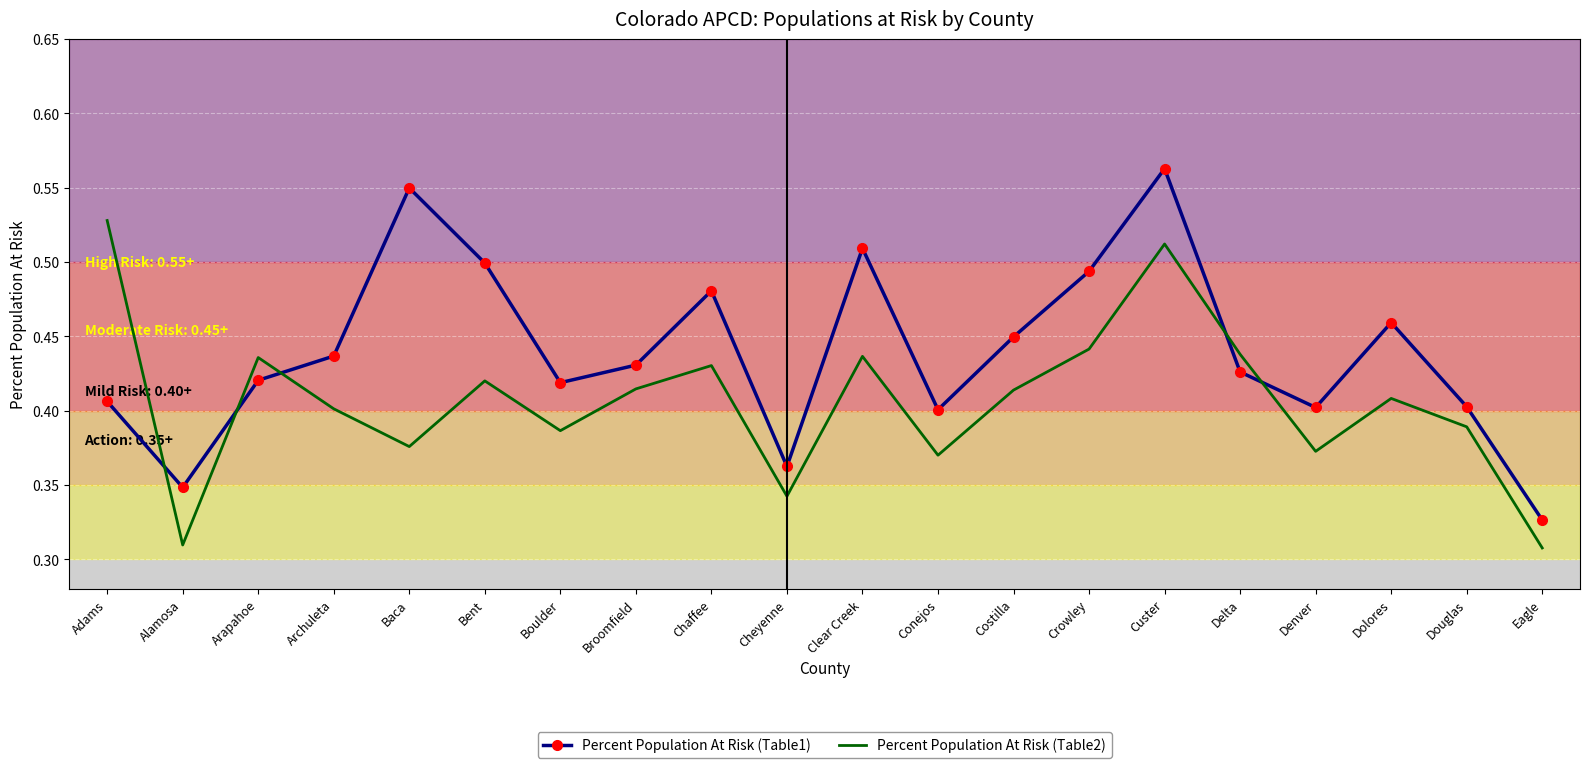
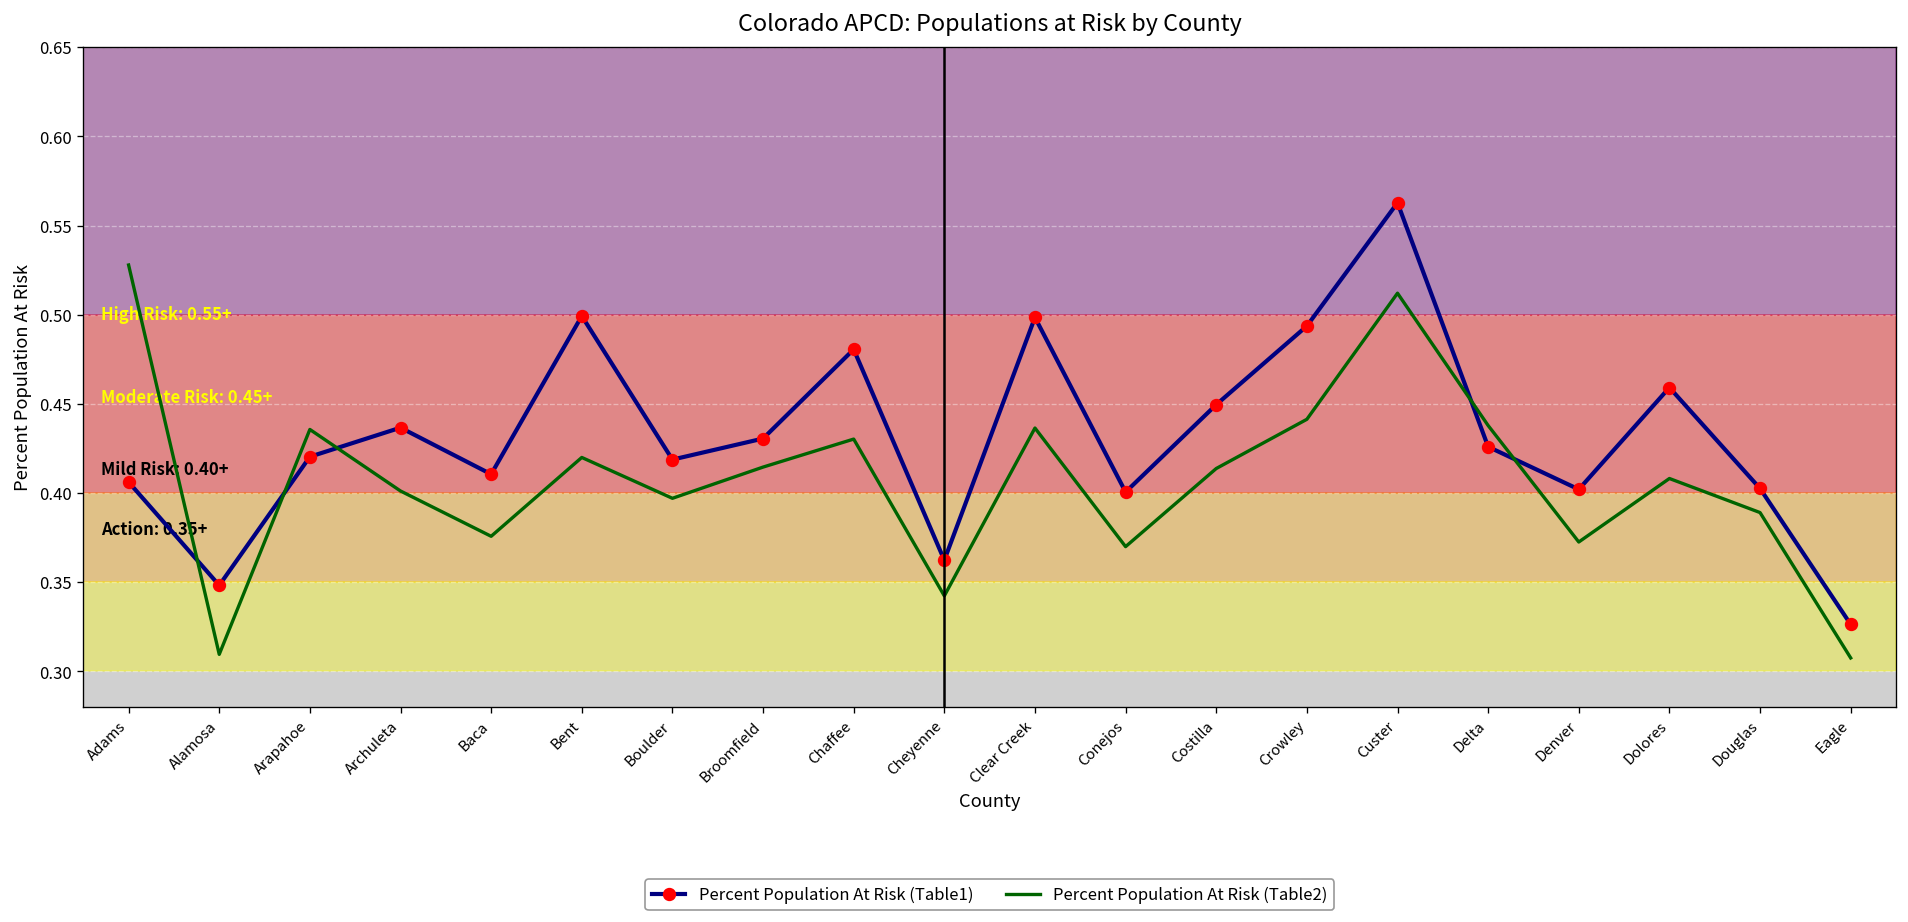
Percent Population At Risk (Table1), Baca: 0.550 -> 0.411
Percent Population At Risk (Table2), Boulder: 0.387 -> 0.397
Percent Population At Risk (Table1), Clear Creek: 0.509 -> 0.499
